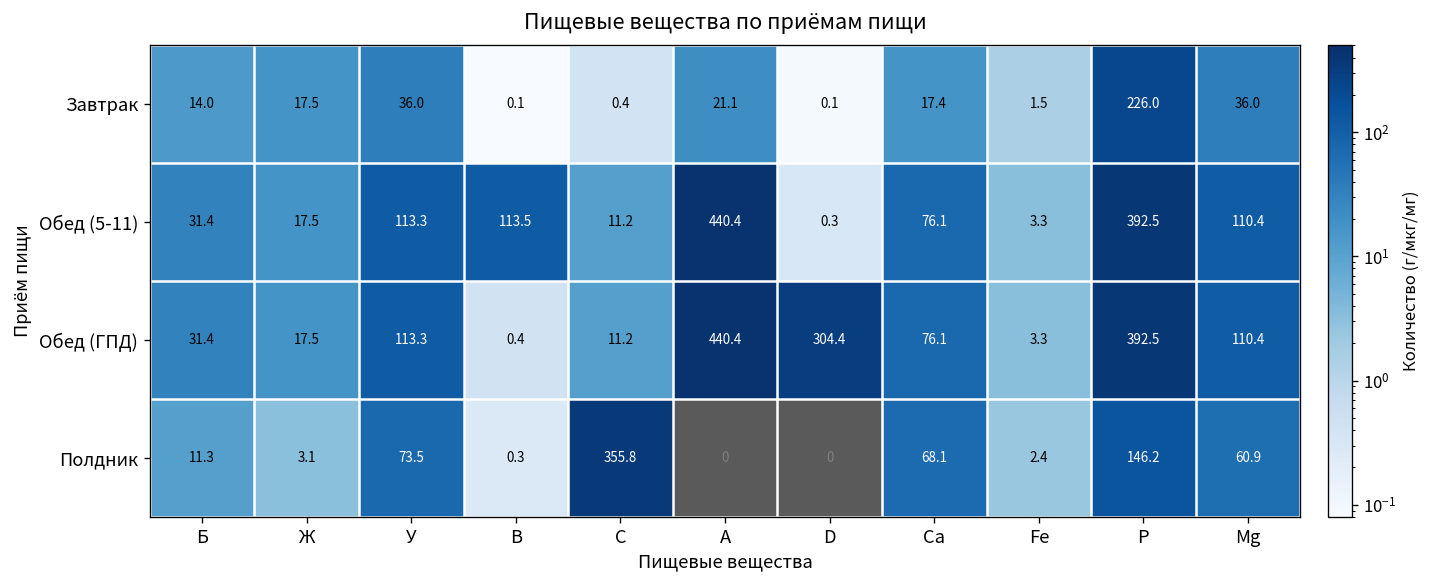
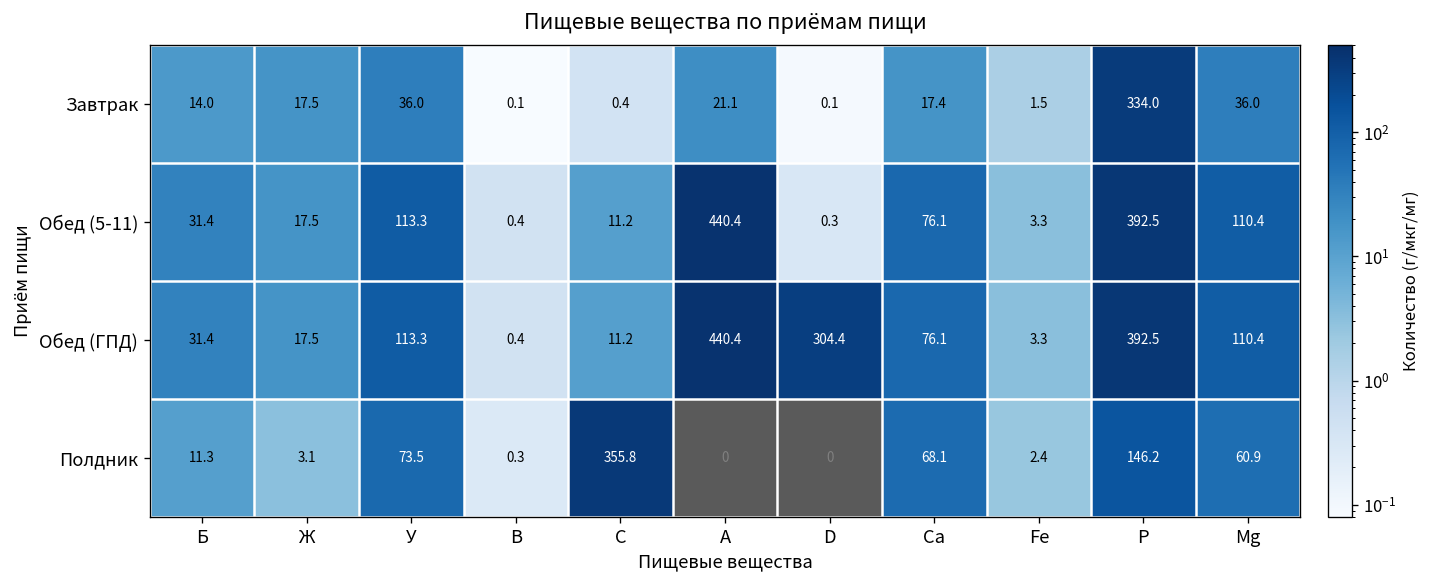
Завтрак, Р: 226.0 -> 334.0
Обед (5-11), В: 113.5 -> 0.4
